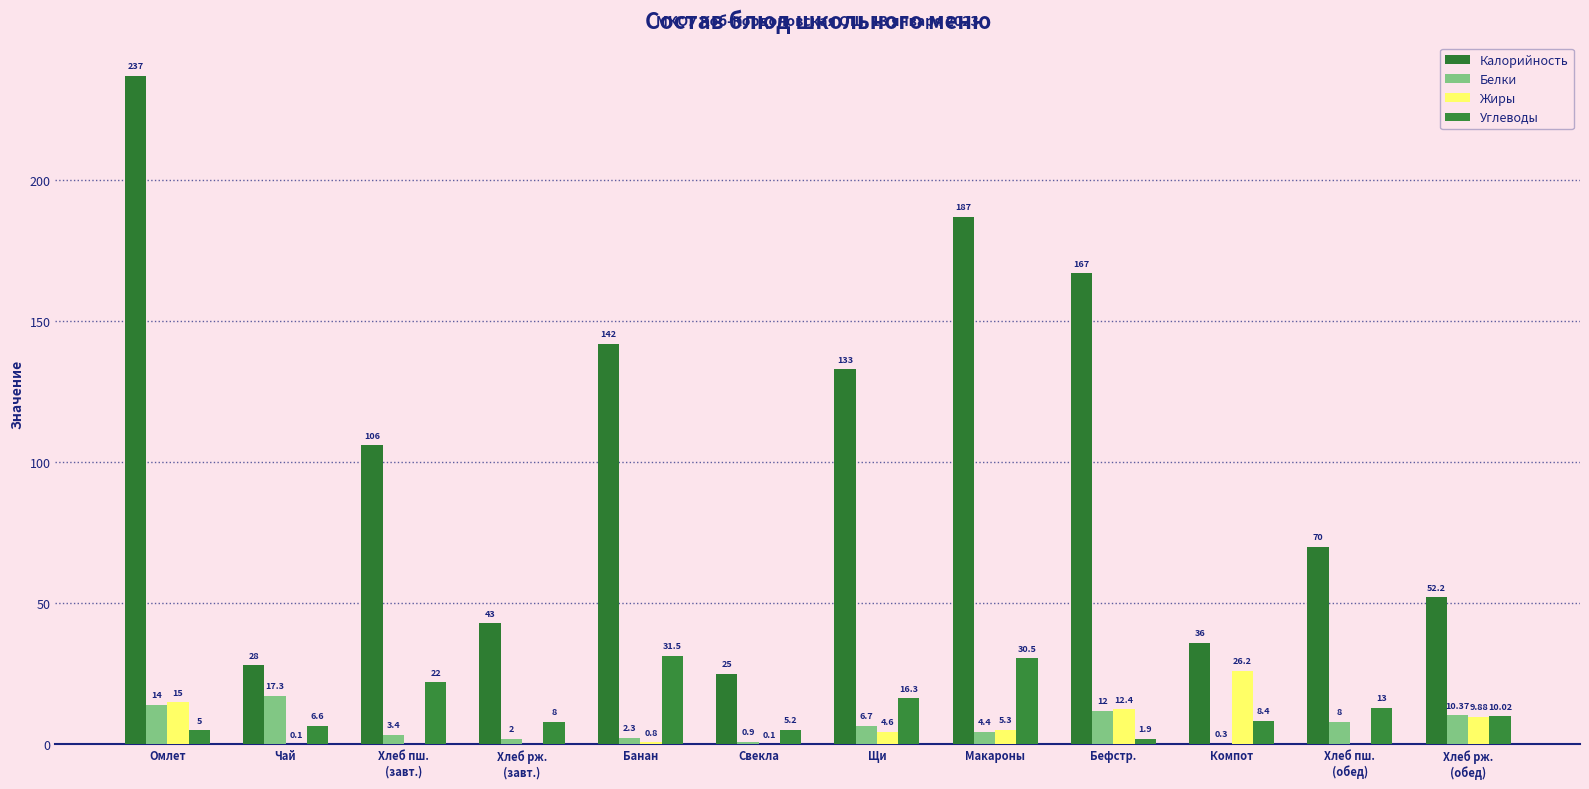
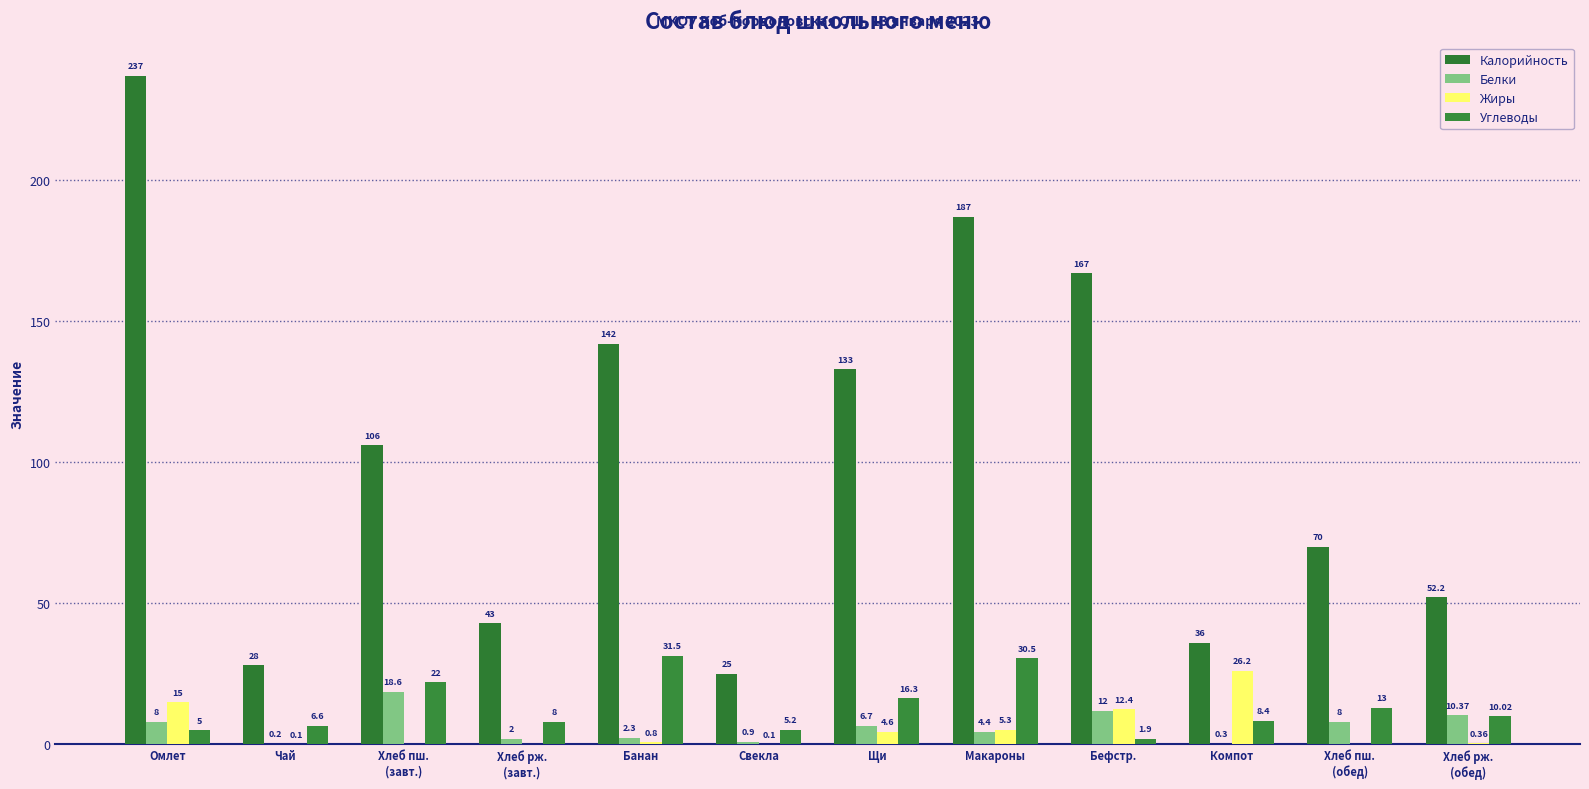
Белки, Омлет: 14 -> 8
Белки, Чай: 17.3 -> 0.2
Белки, Хлеб пш. (завт.): 3.4 -> 18.6
Жиры, Хлеб рж. (обед): 9.88 -> 0.36
